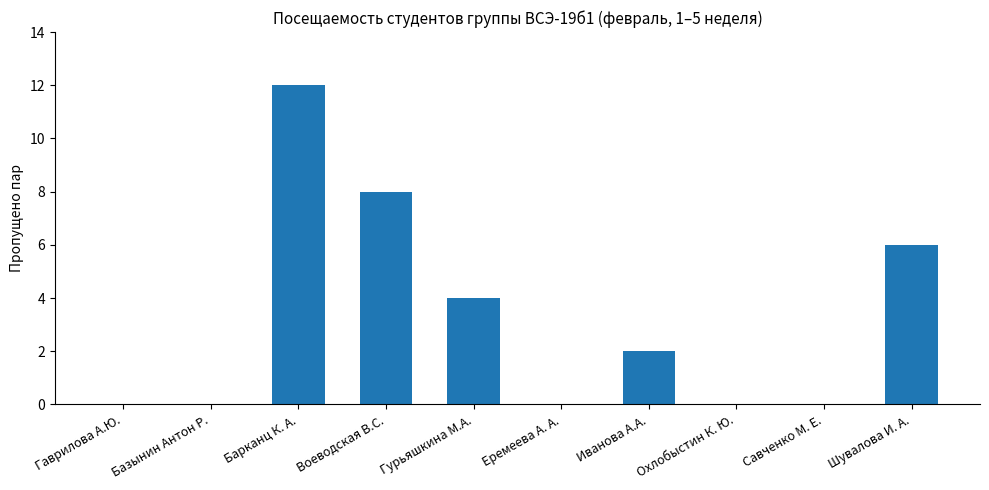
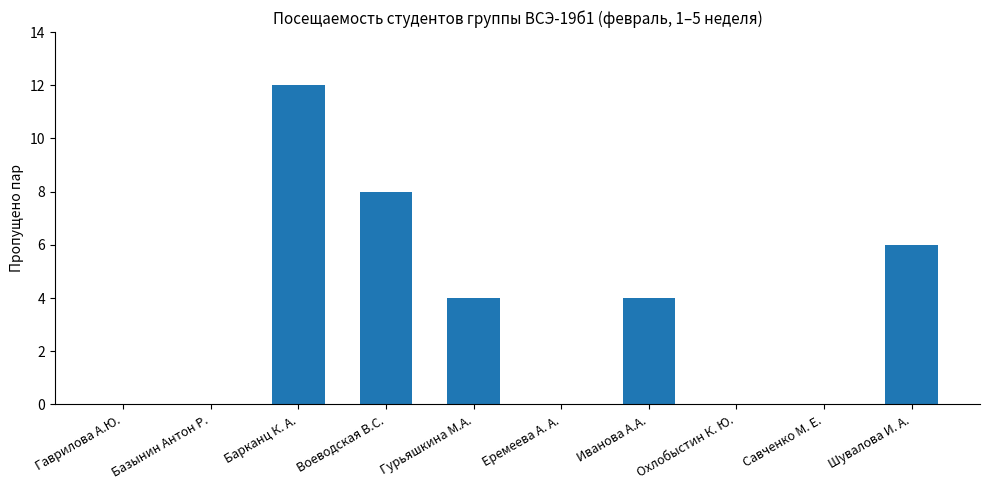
Иванова А.А.: 2 -> 4
